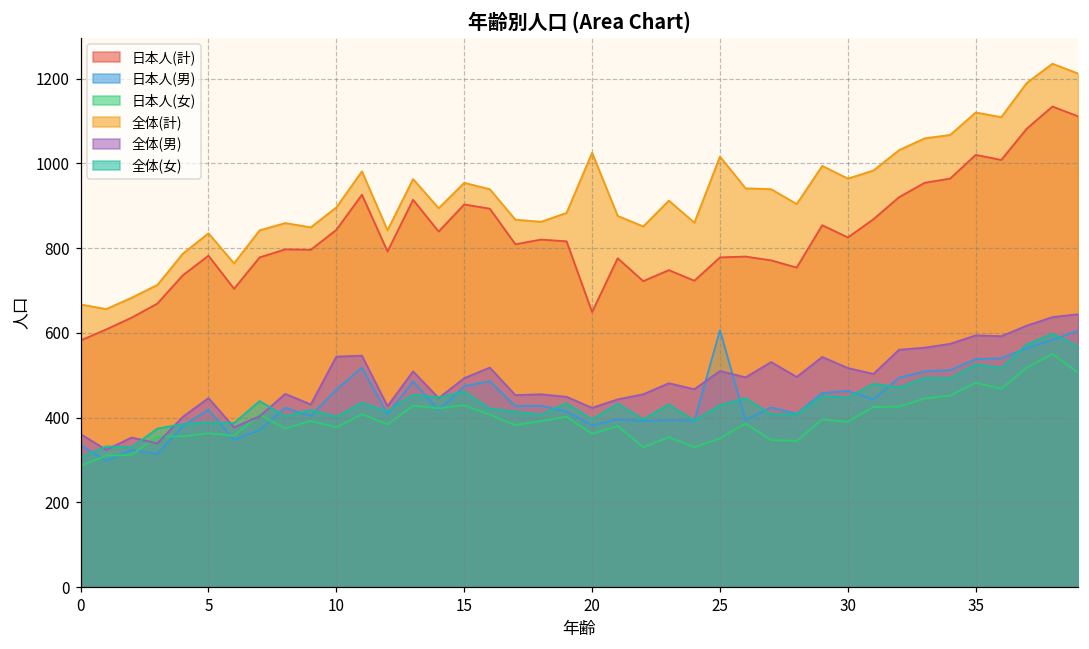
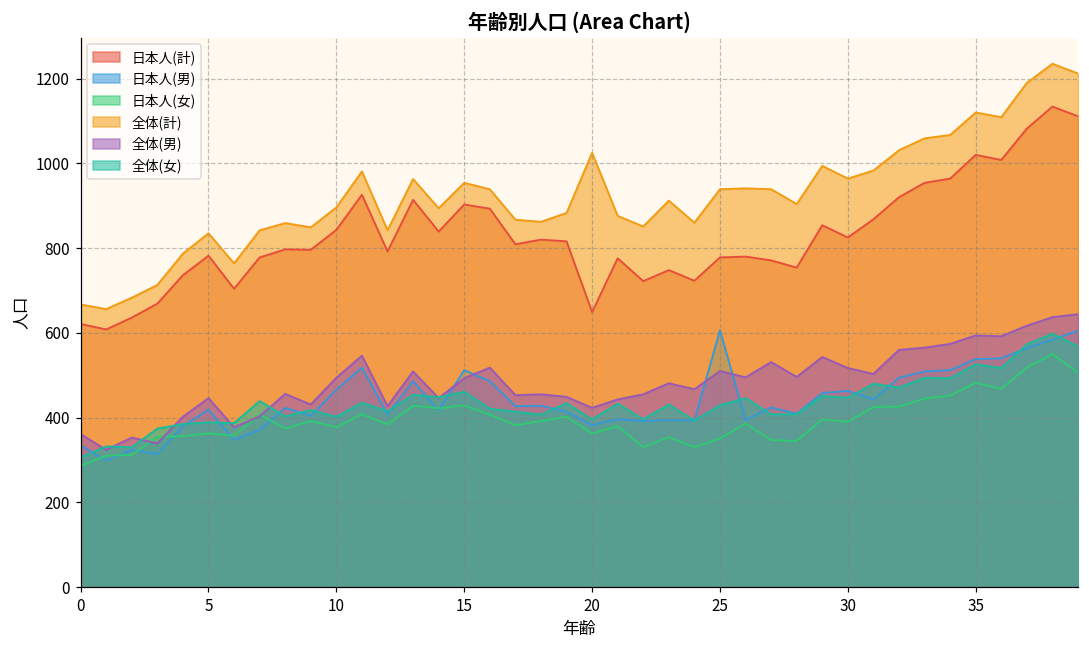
日本人(計), 0: 580 -> 620
全体(男), 10: 540 -> 490
日本人(男), 15: 470 -> 510
全体(計), 25: 1020 -> 940
